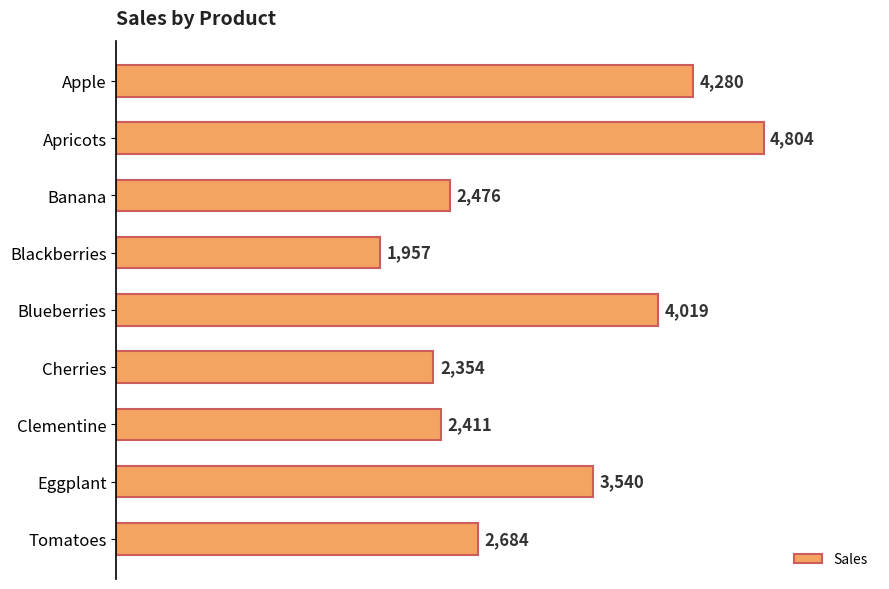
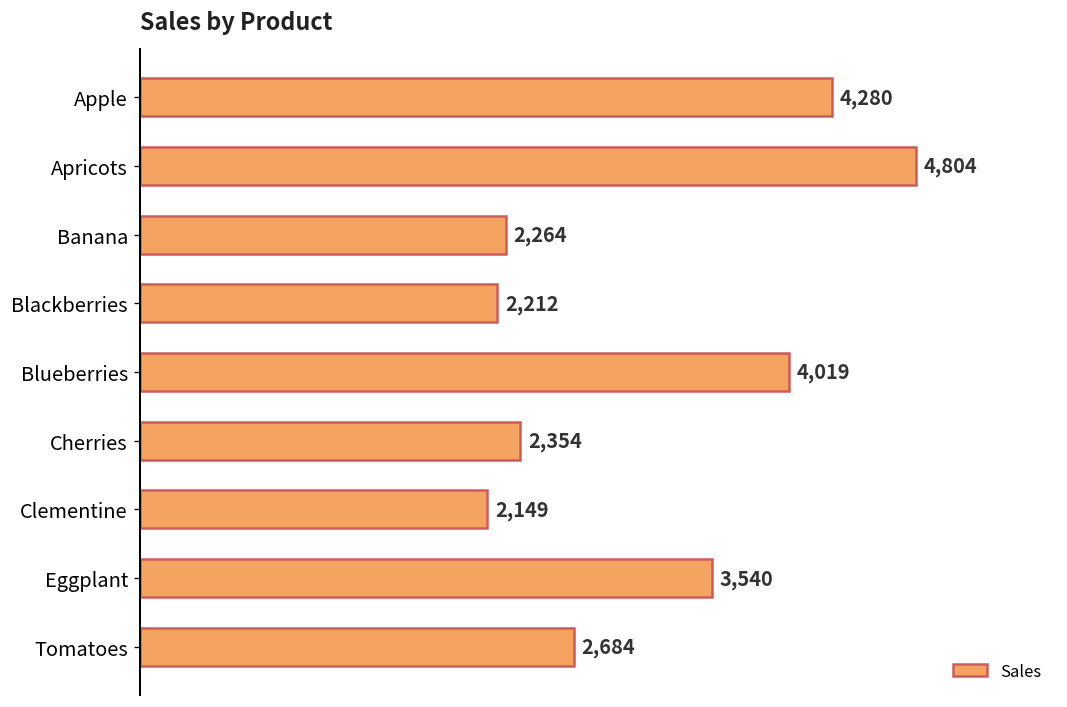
Banana: 2,476 -> 2,264
Blackberries: 1,957 -> 2,212
Clementine: 2,411 -> 2,149
